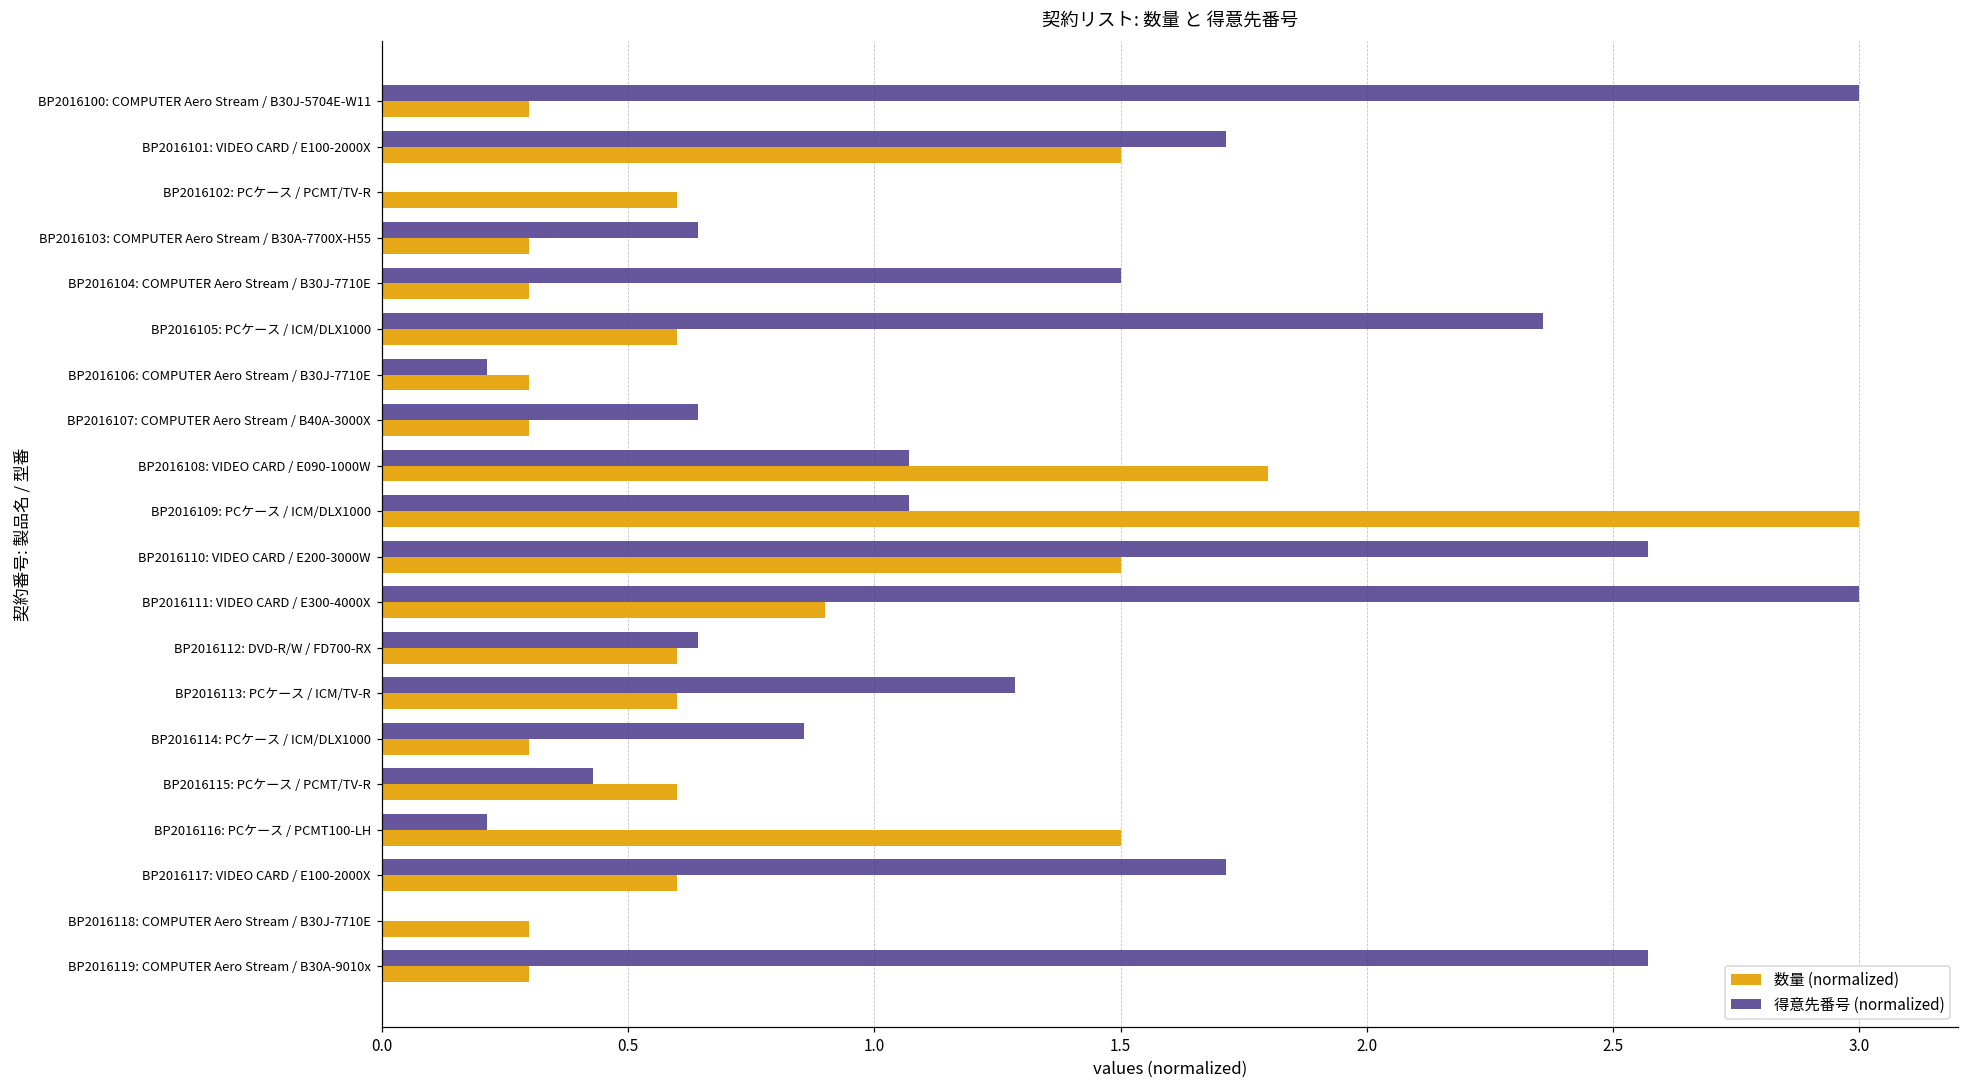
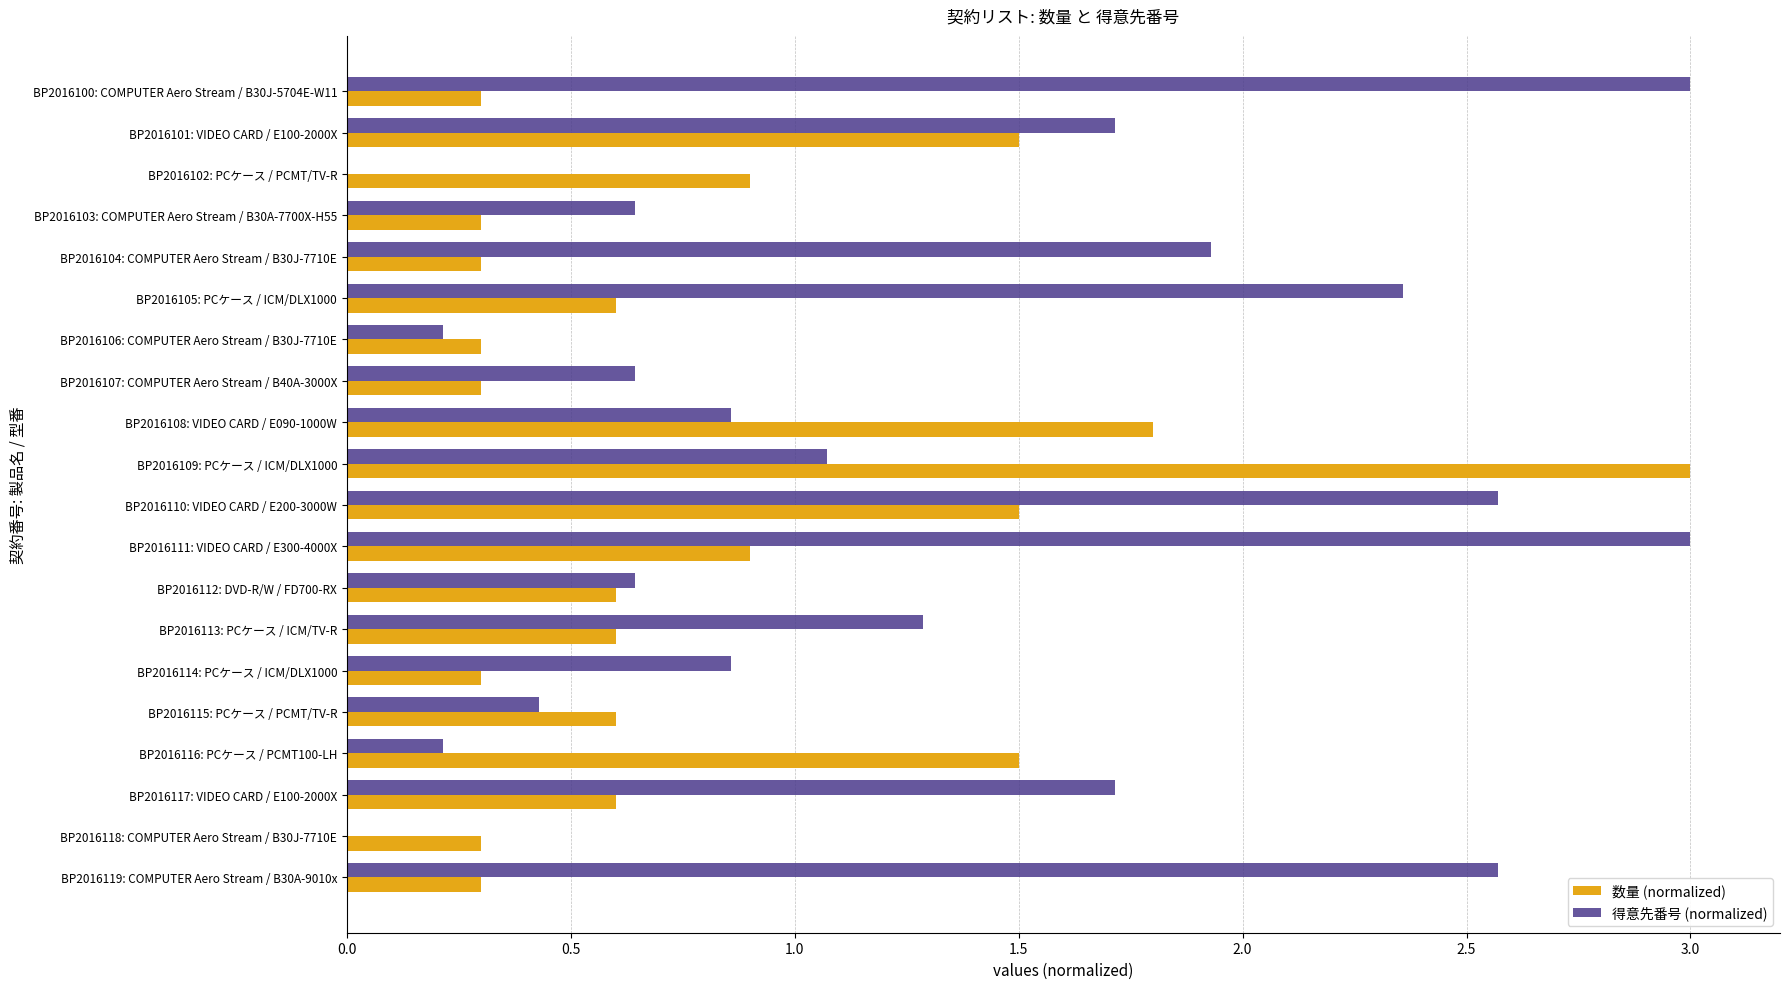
数量 (normalized), BP2016102: PCケース / PCMT/TV-R: 0.60 -> 0.90
得意先番号 (normalized), BP2016104: COMPUTER Aero Stream / B30J-7710E: 1.50 -> 1.93
得意先番号 (normalized), BP2016108: VIDEO CARD / E090-1000W: 1.07 -> 0.86
